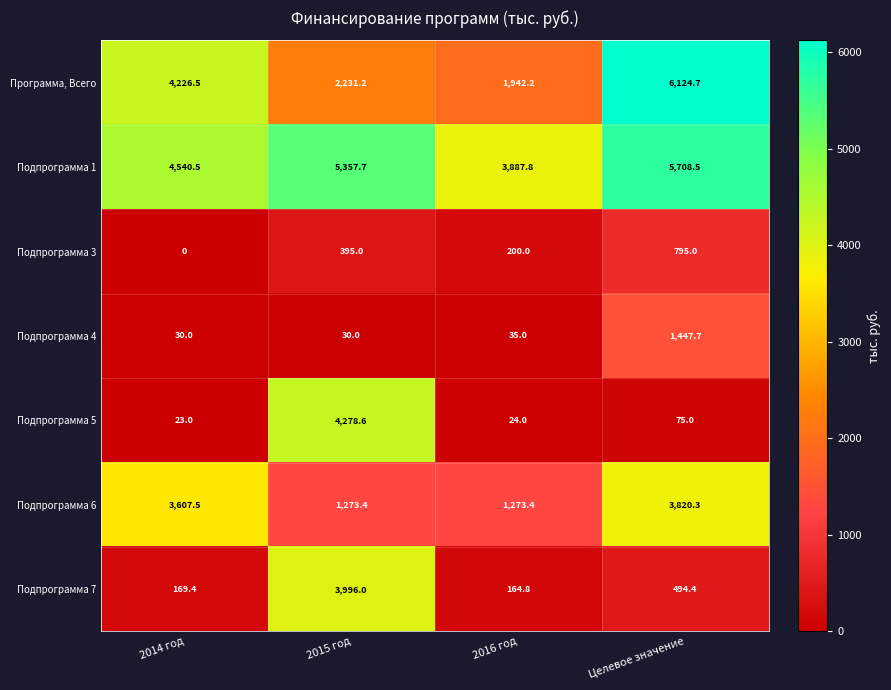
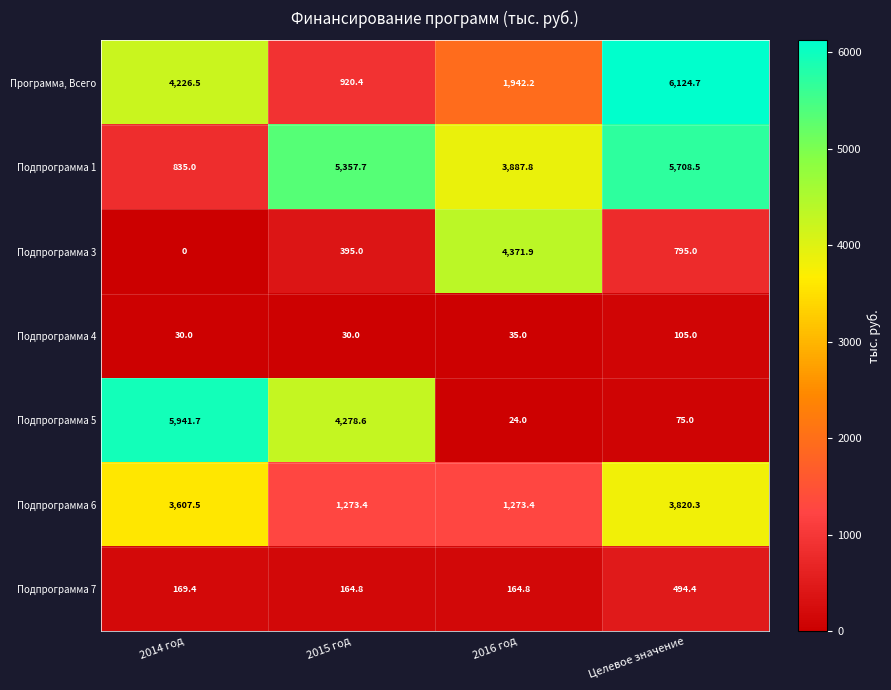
Программа, Всего, 2015 год: 2,231.2 -> 920.4
Подпрограмма 1, 2014 год: 4,540.5 -> 835.0
Подпрограмма 3, 2016 год: 200.0 -> 4,371.9
Подпрограмма 4, Целевое значение: 1,447.7 -> 105.0
Подпрограмма 5, 2014 год: 23.0 -> 5,941.7
Подпрограмма 7, 2015 год: 3,996.0 -> 164.8
